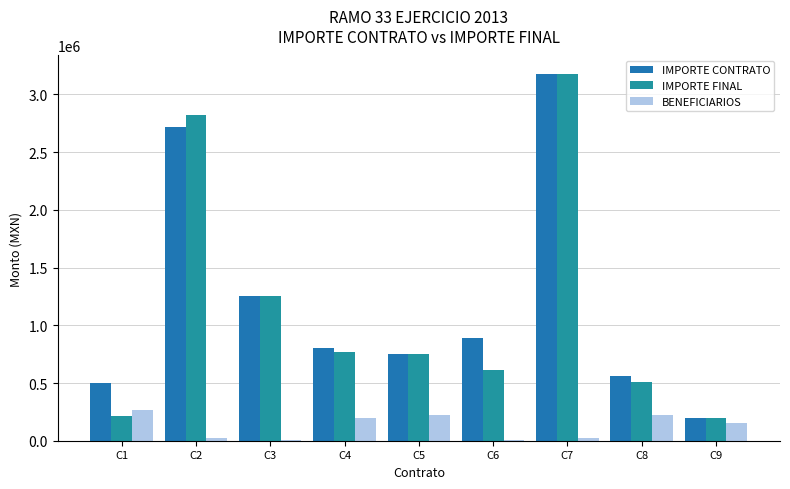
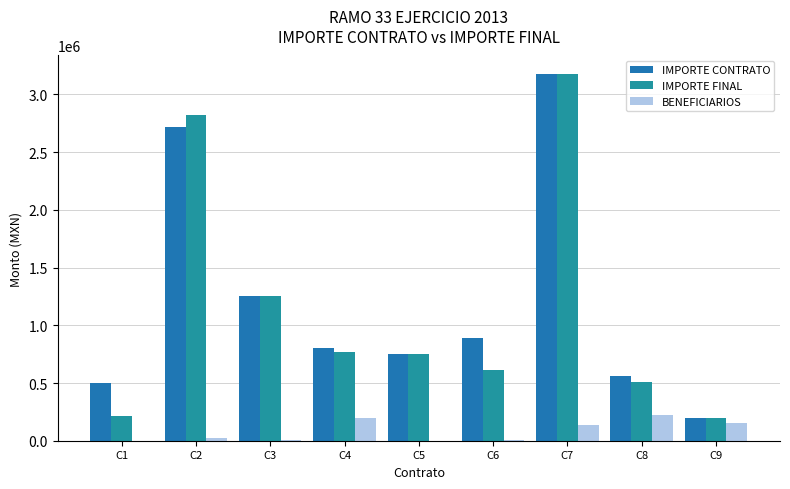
BENEFICIARIOS, C1: 270000 -> 0
BENEFICIARIOS, C5: 220000 -> 0
BENEFICIARIOS, C7: 20000 -> 130000
